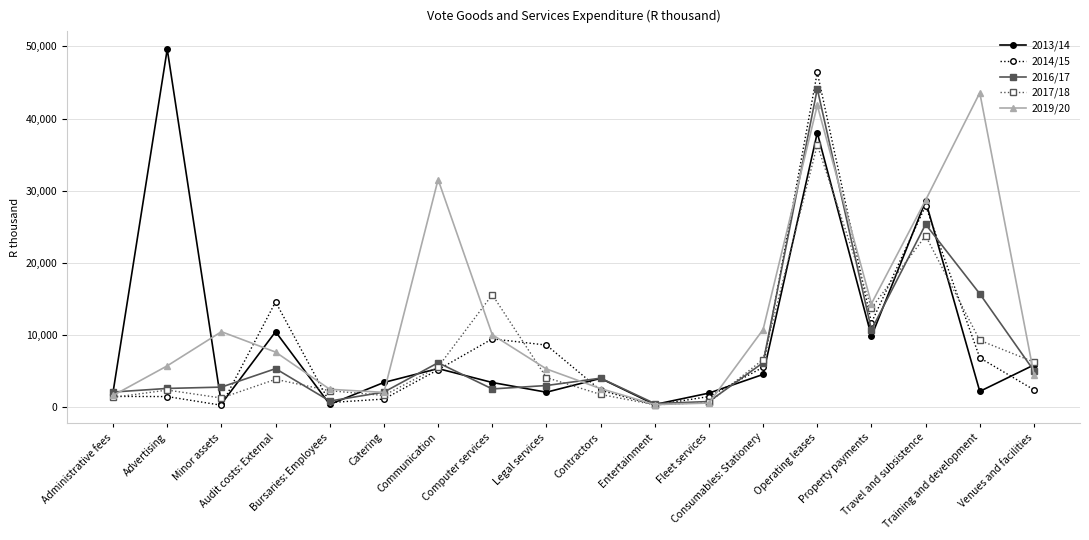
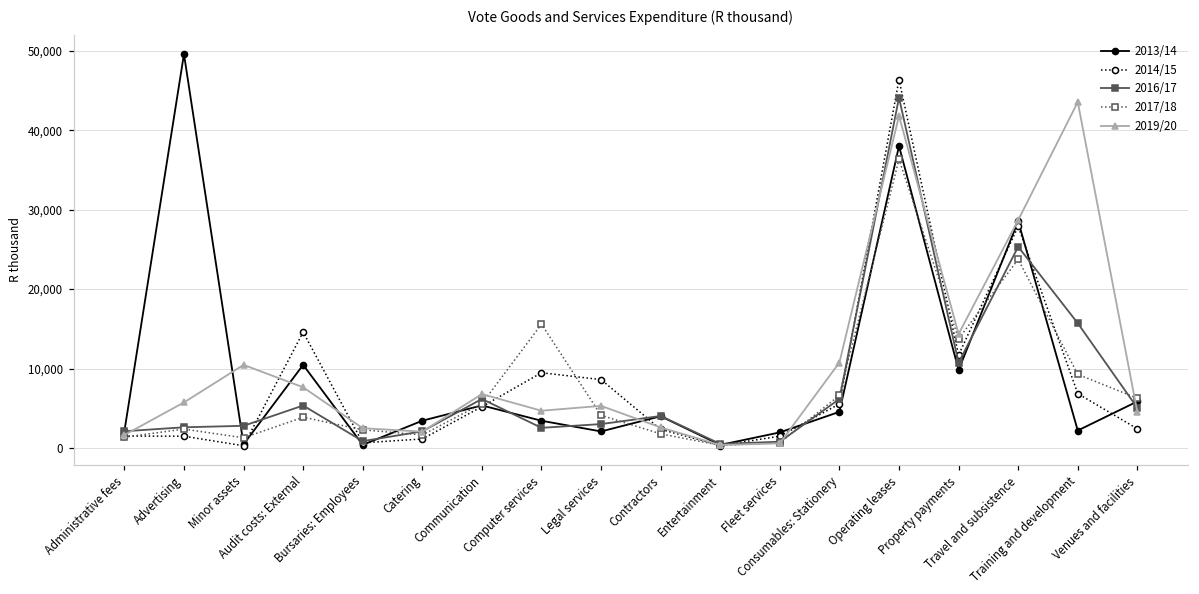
2019/20, Communication: 32,000 -> 7,000
2019/20, Computer services: 10,000 -> 5,000
